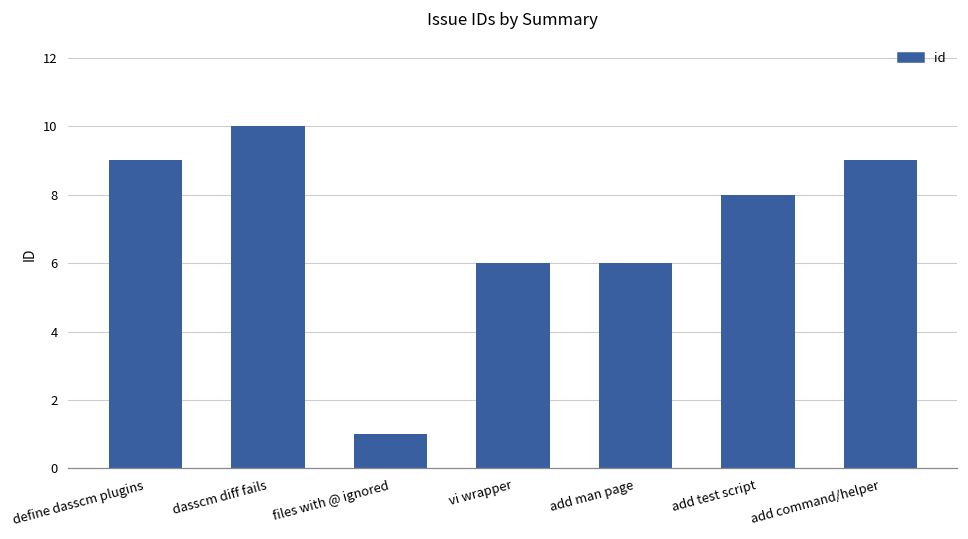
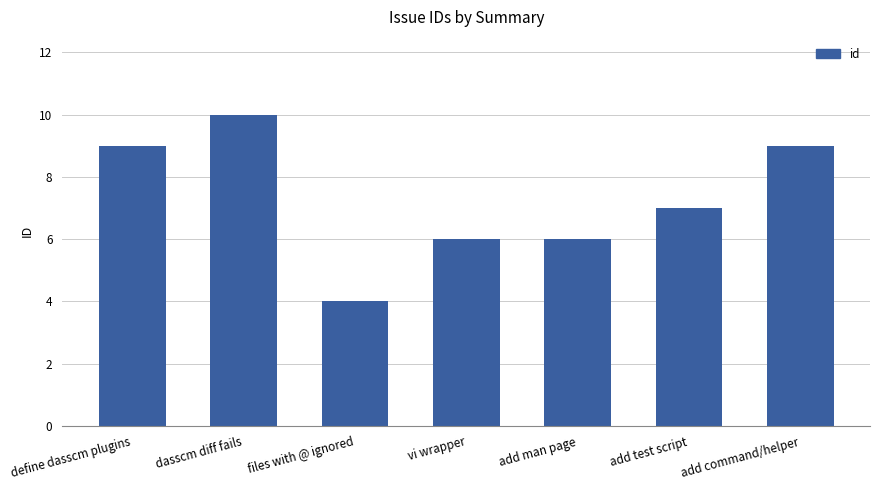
files with @ ignored: 1 -> 4
add test script: 8 -> 7
